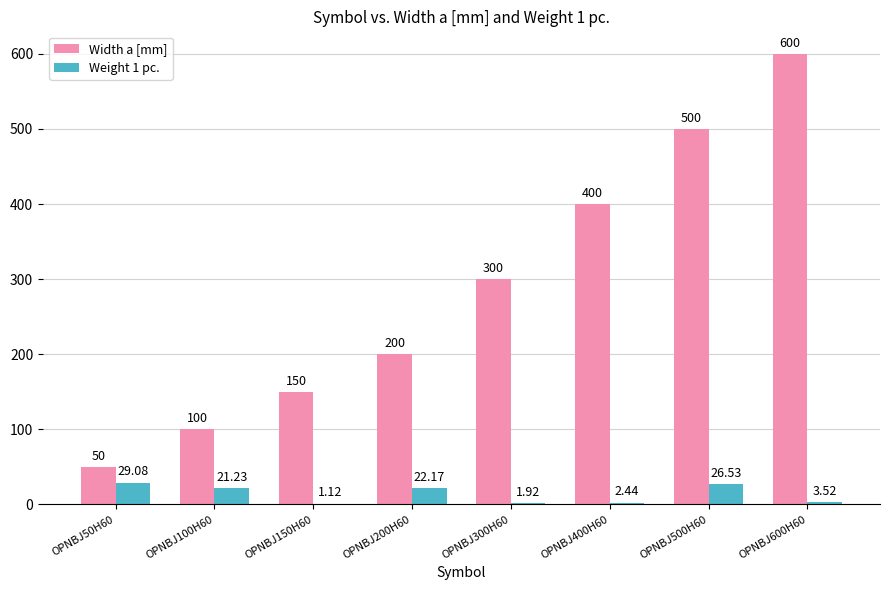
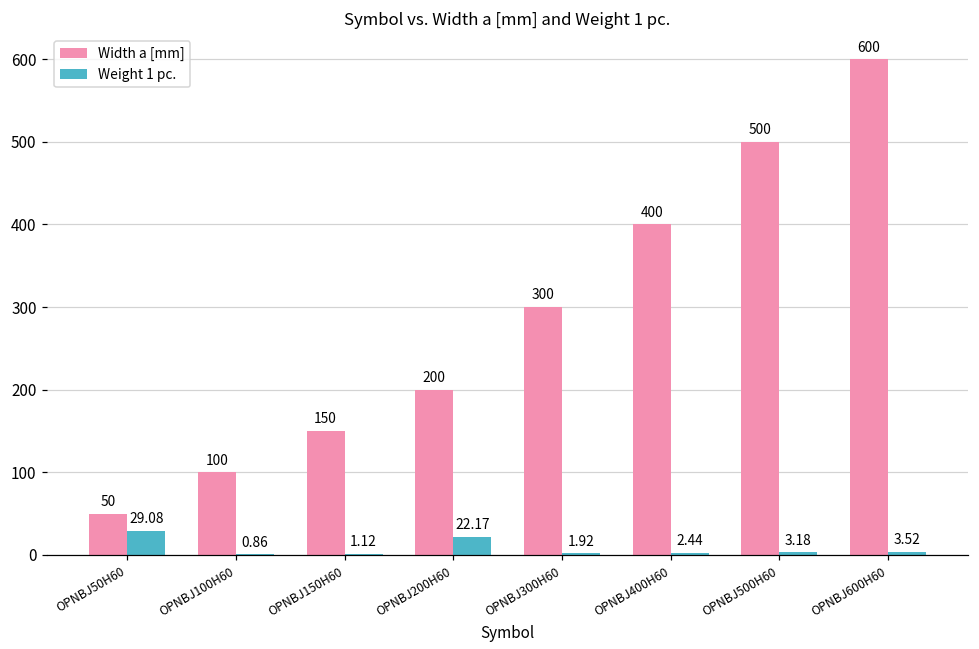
Weight 1 pc., OPNBJ100H60: 21.23 -> 0.86
Weight 1 pc., OPNBJ500H60: 26.53 -> 3.18
